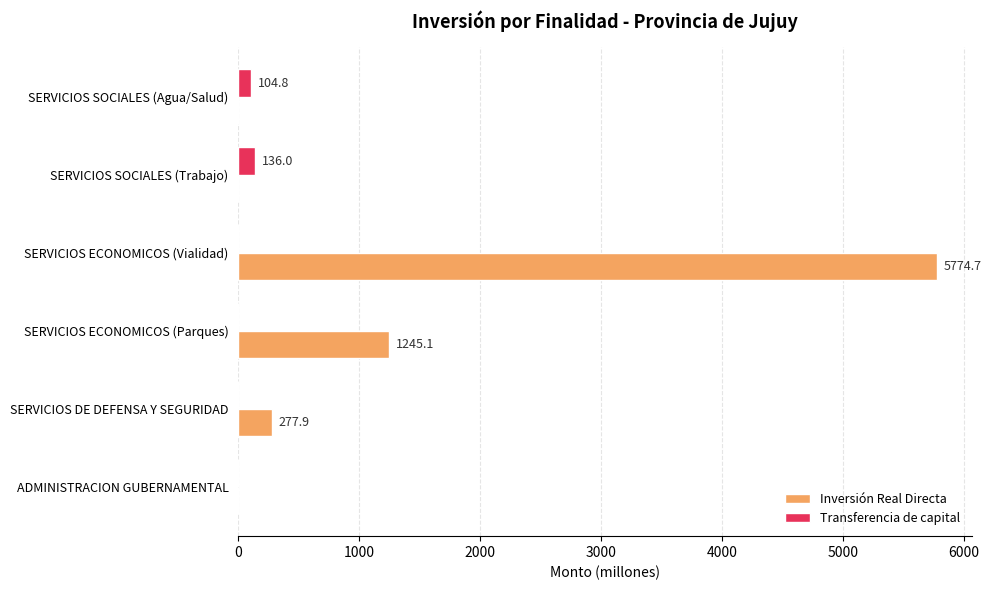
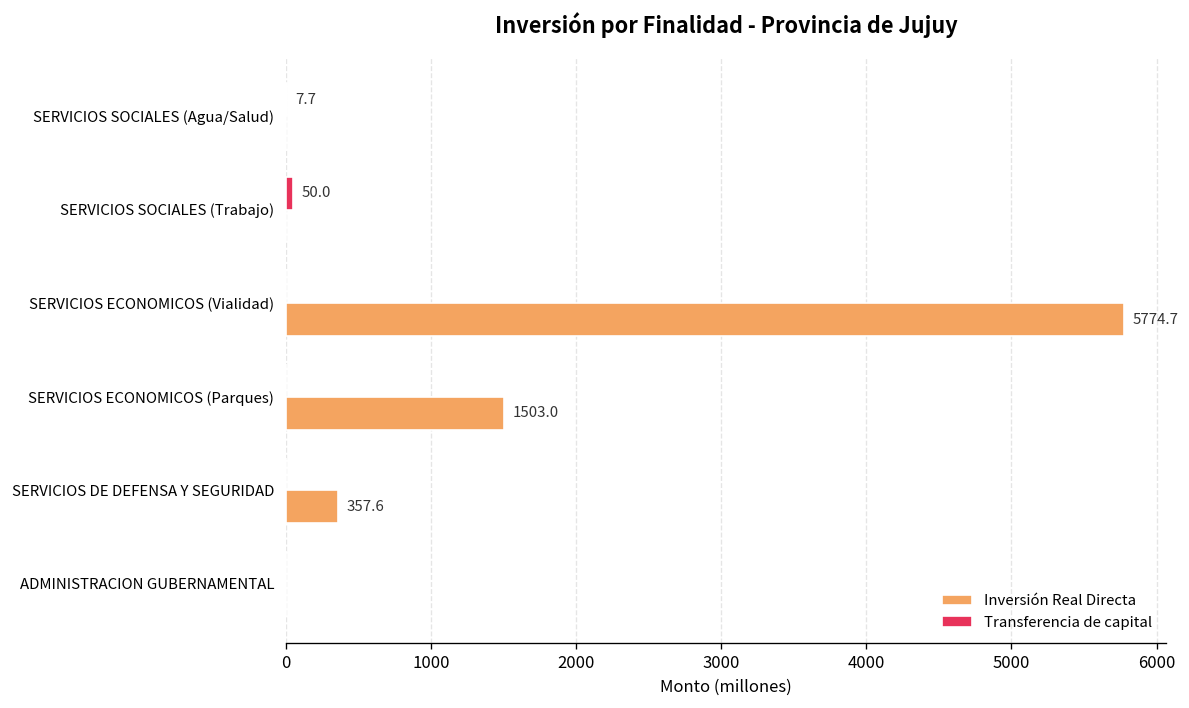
Transferencia de capital, SERVICIOS SOCIALES (Agua/Salud): 104.8 -> 7.7
Transferencia de capital, SERVICIOS SOCIALES (Trabajo): 136.0 -> 50.0
Inversión Real Directa, SERVICIOS ECONOMICOS (Parques): 1245.1 -> 1503.0
Inversión Real Directa, SERVICIOS DE DEFENSA Y SEGURIDAD: 277.9 -> 357.6
